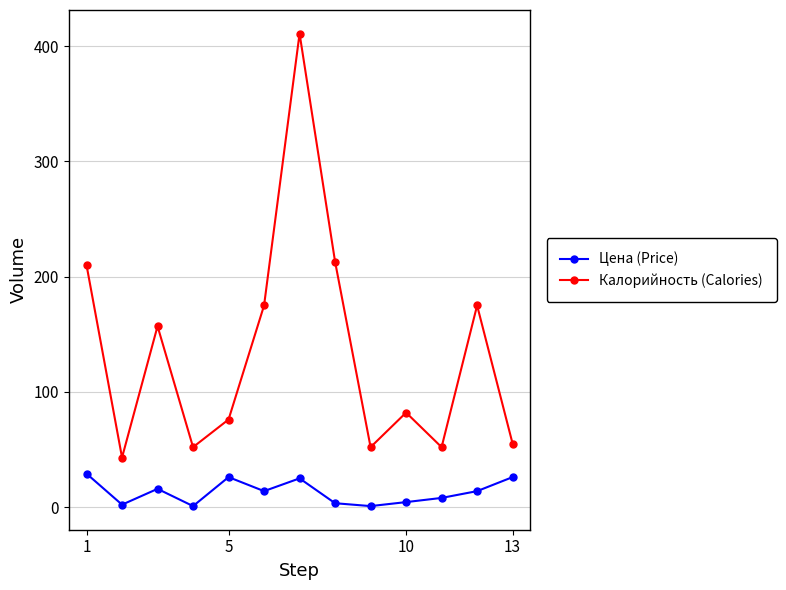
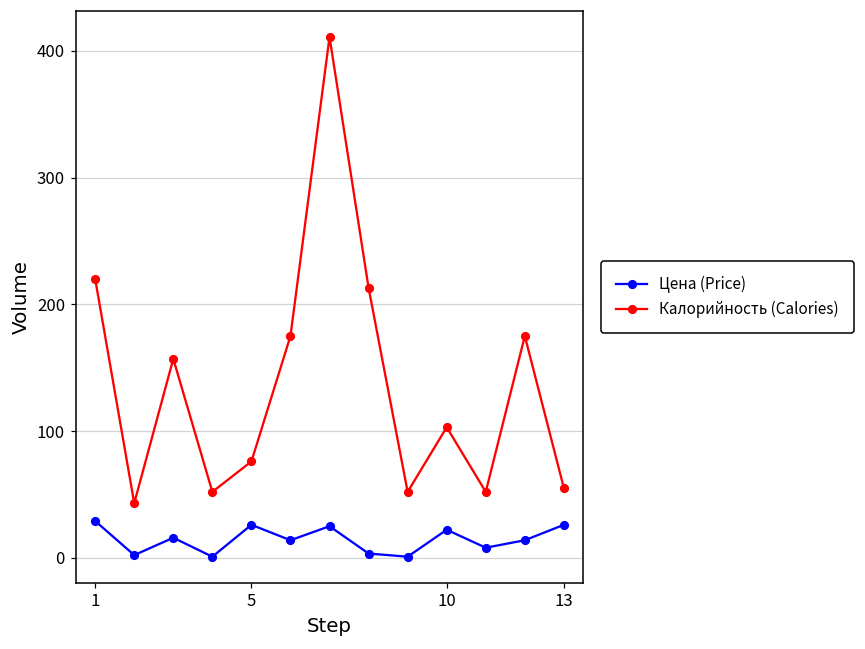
Калорийность (Calories), 1: 210 -> 220
Цена (Price), 10: 4 -> 22
Калорийность (Calories), 10: 82 -> 103
